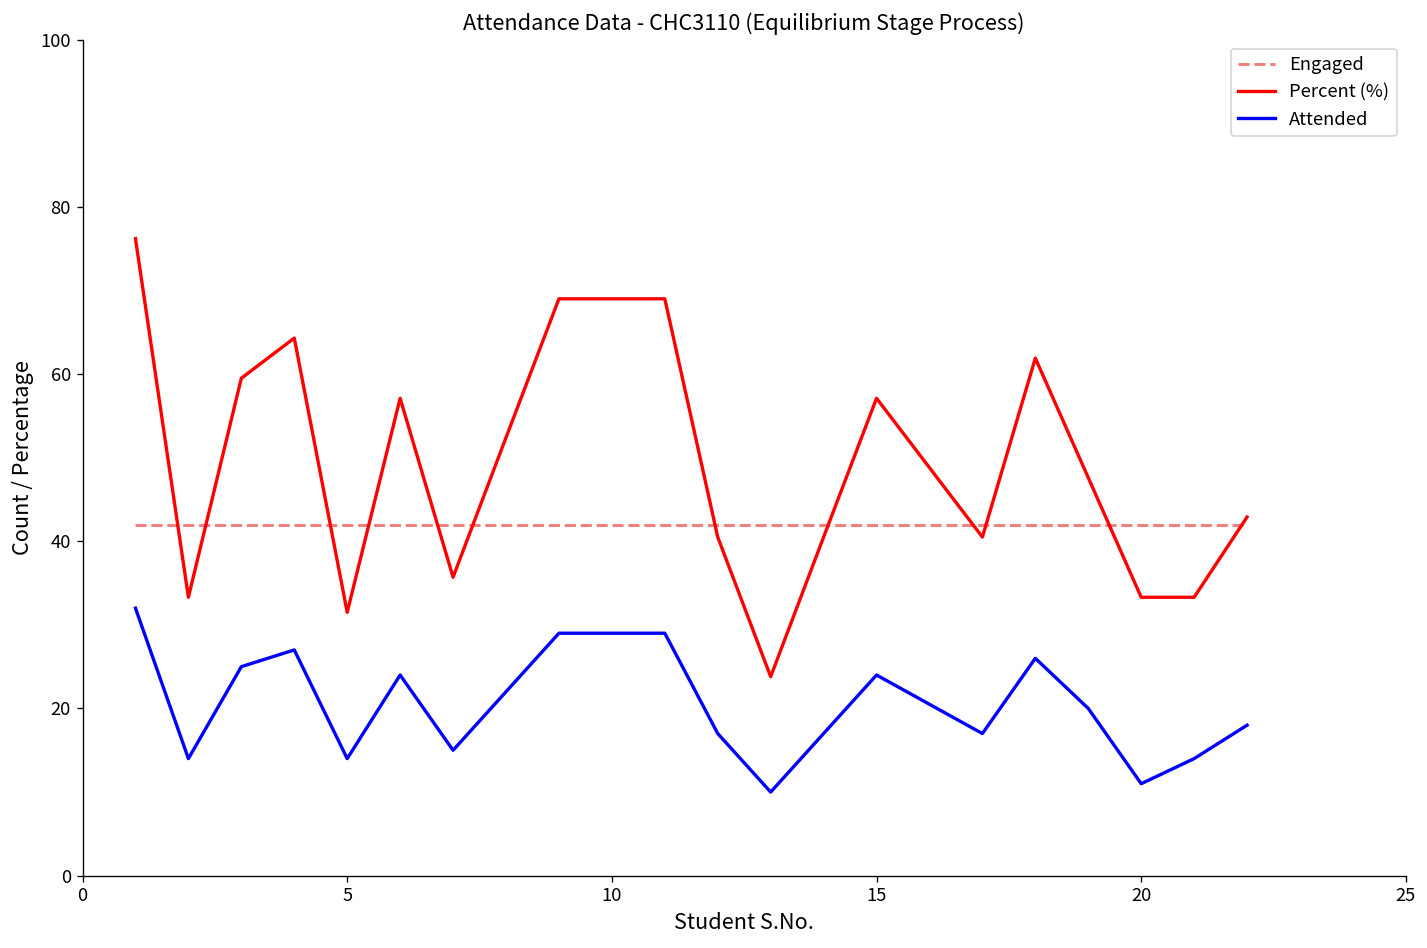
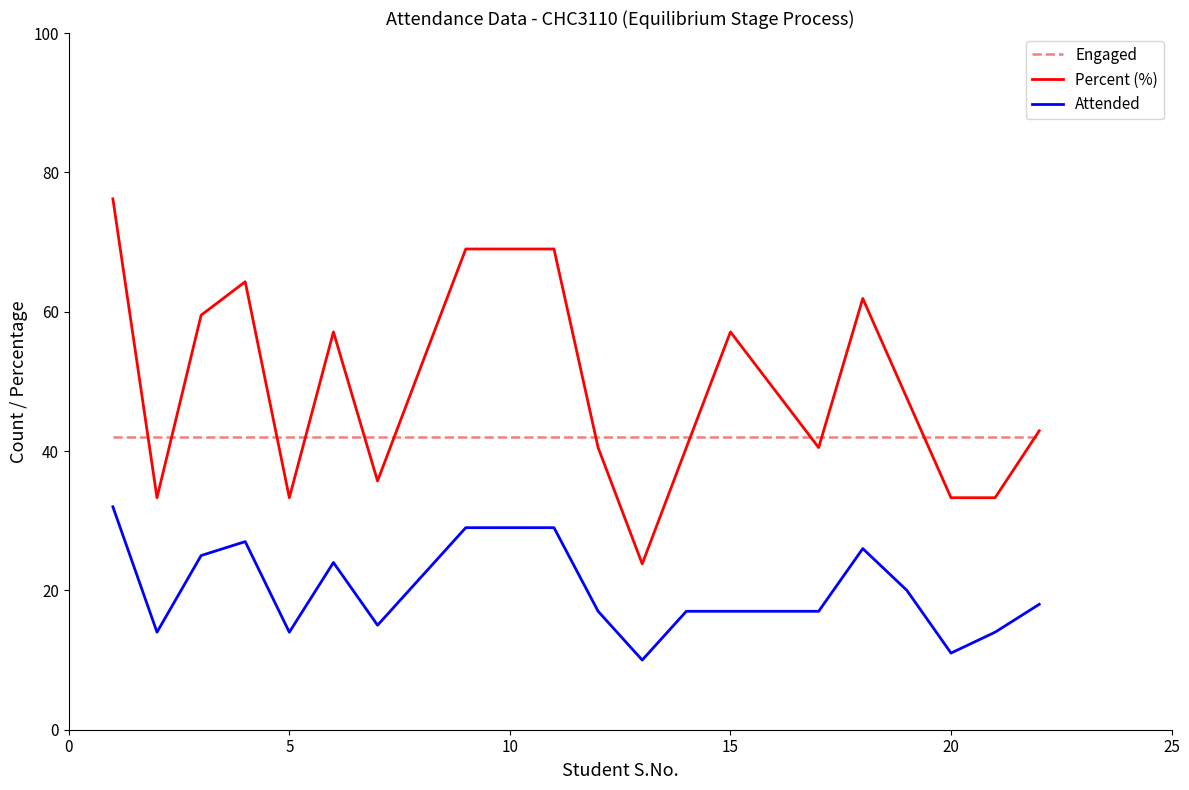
Percent (%), 5: 32 -> 33
Attended, 15: 24 -> 17
